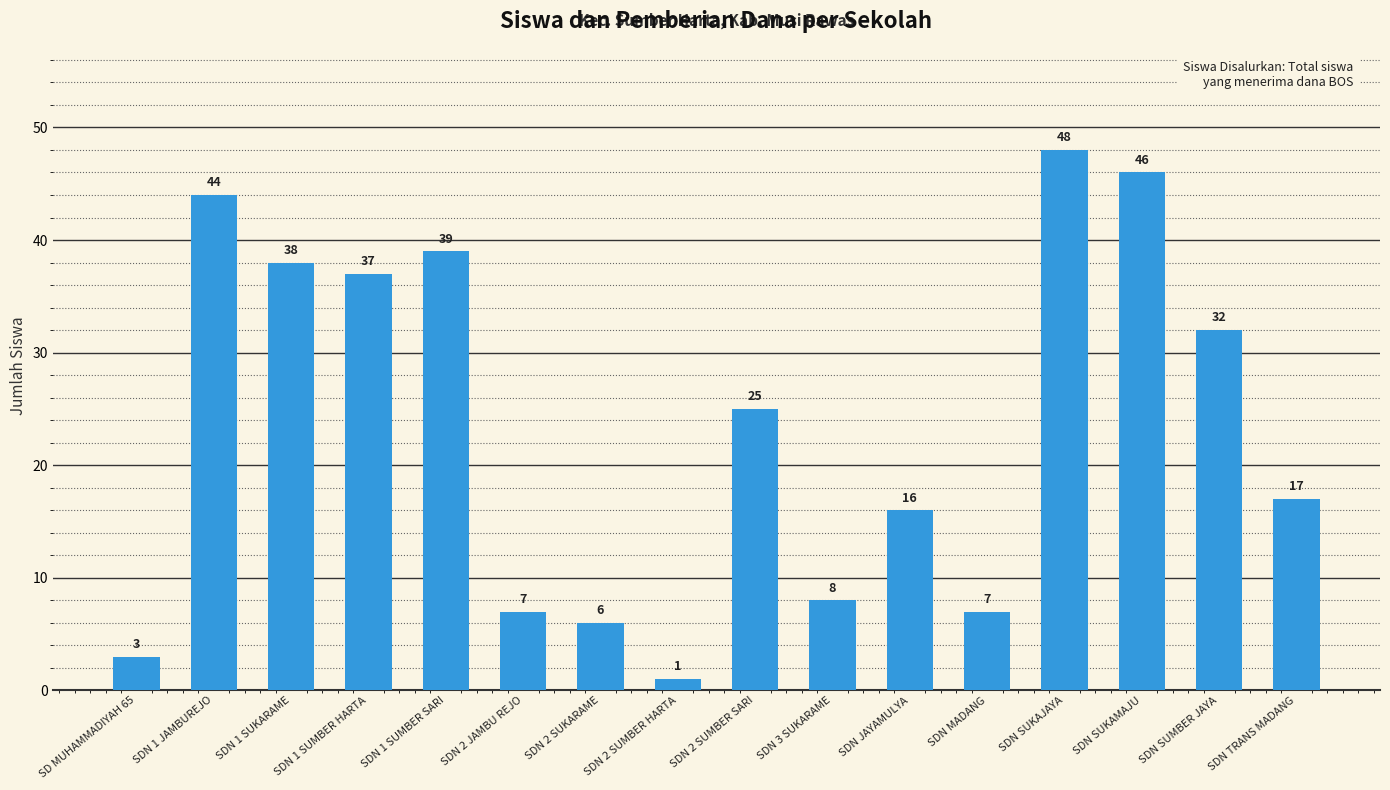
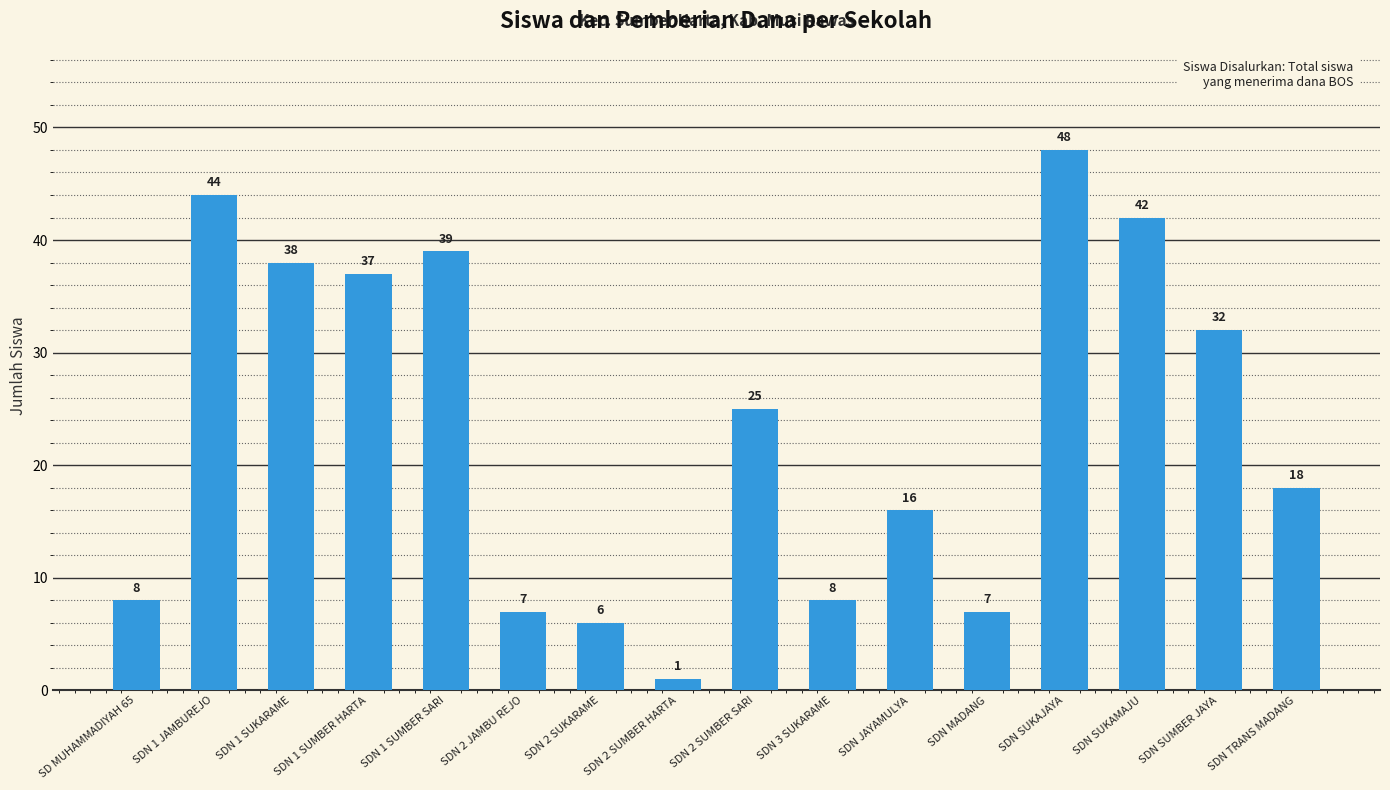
SD MUHAMMADIYAH 65: 3 -> 8
SDN SUKAMAJU: 46 -> 42
SDN TRANS MADANG: 17 -> 18
